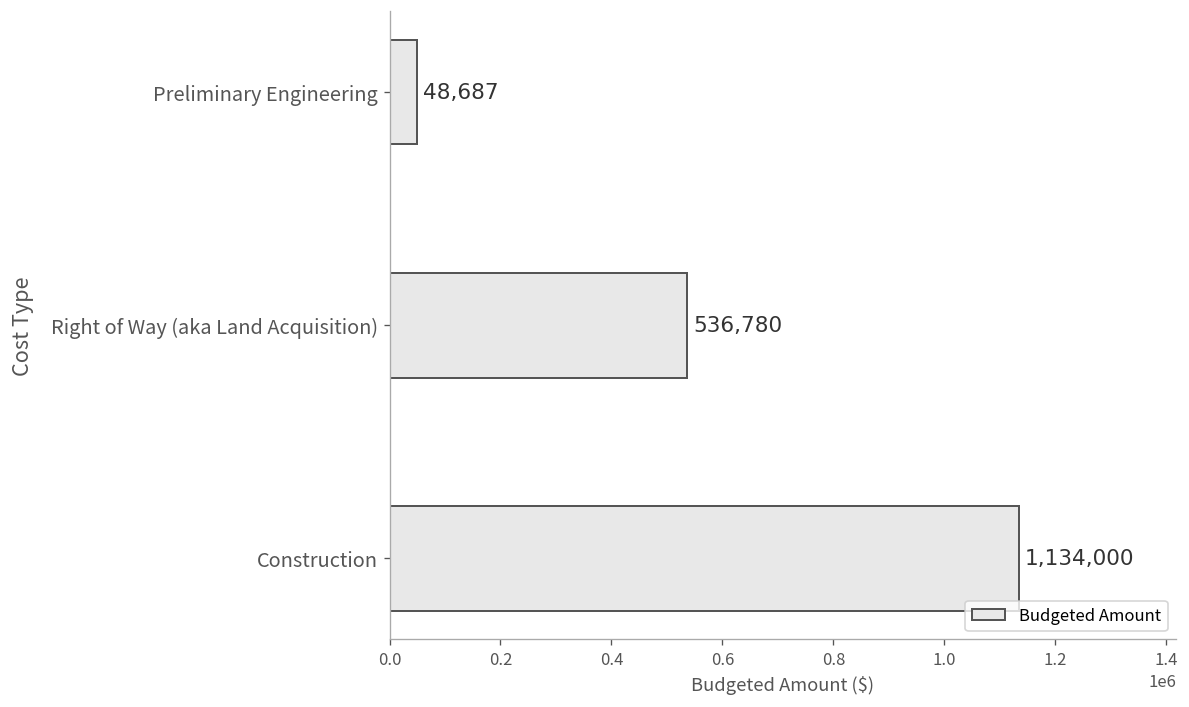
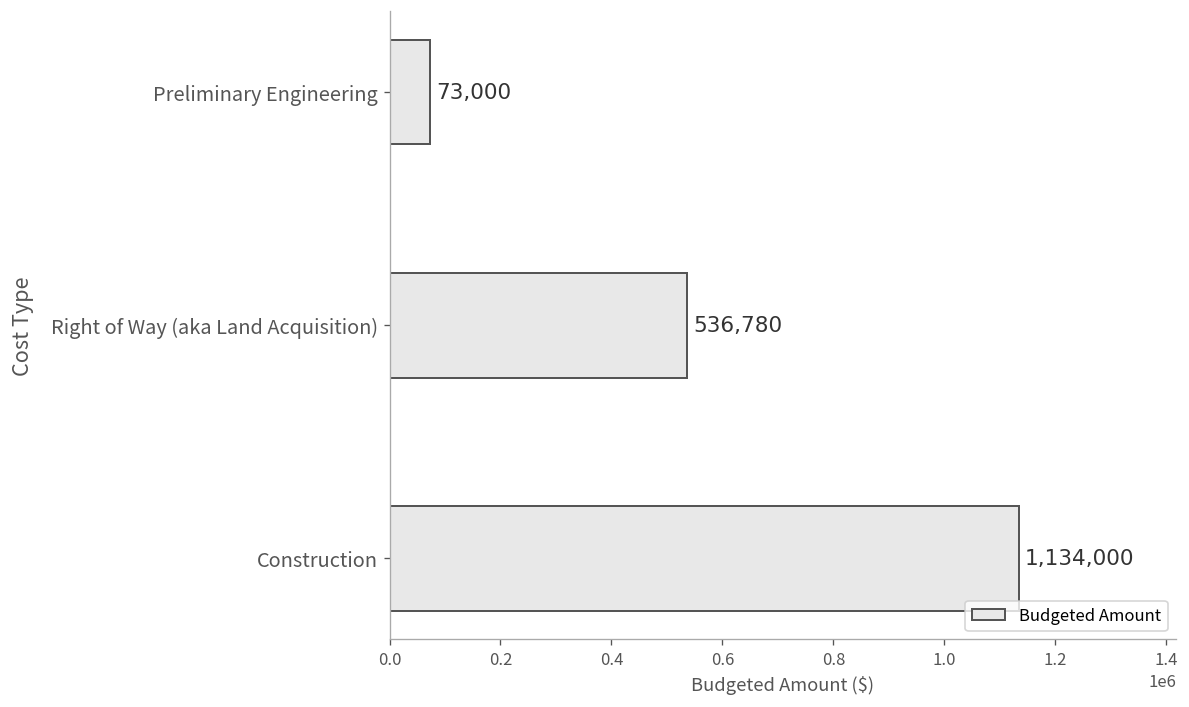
Preliminary Engineering: 48,687 -> 73,000
